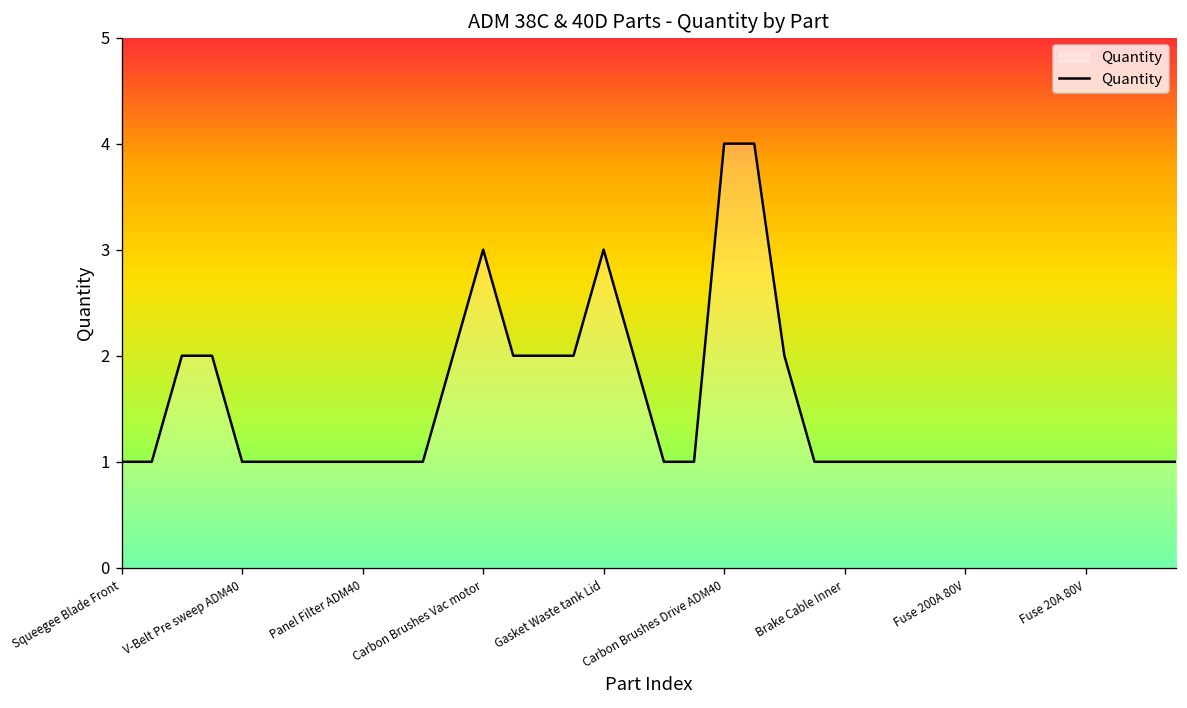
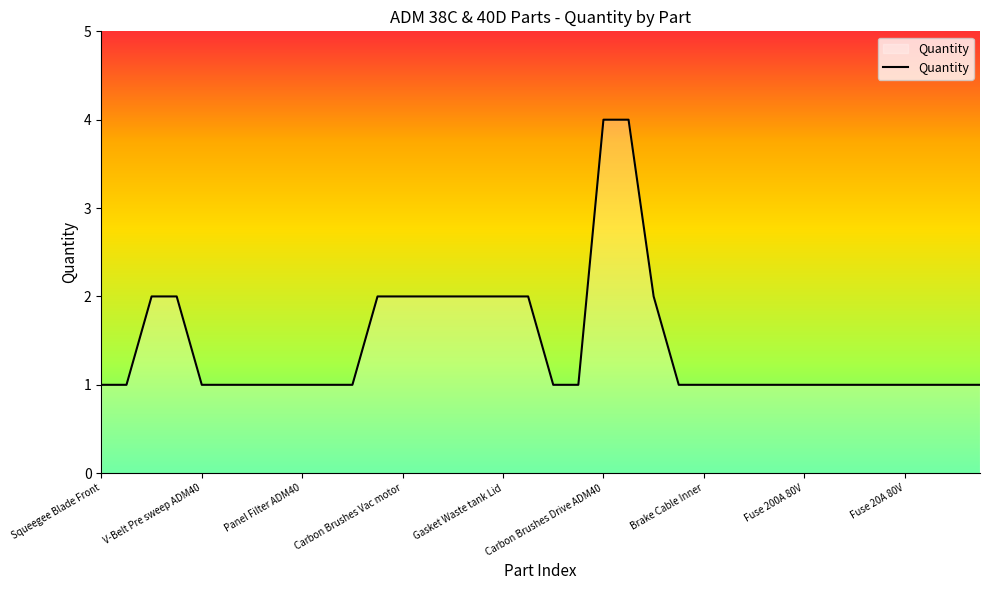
Carbon Brushes Vac motor: 3 -> 2
Gasket Waste tank Lid: 3 -> 2
